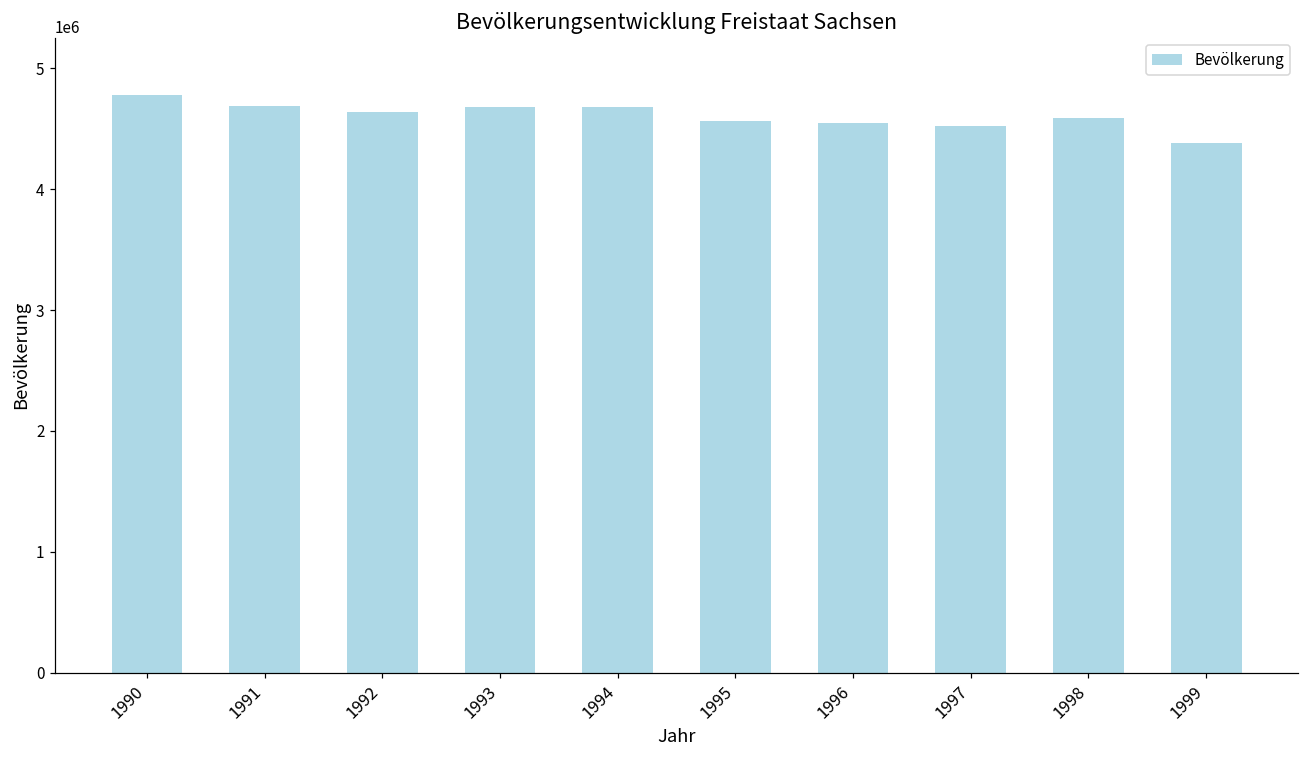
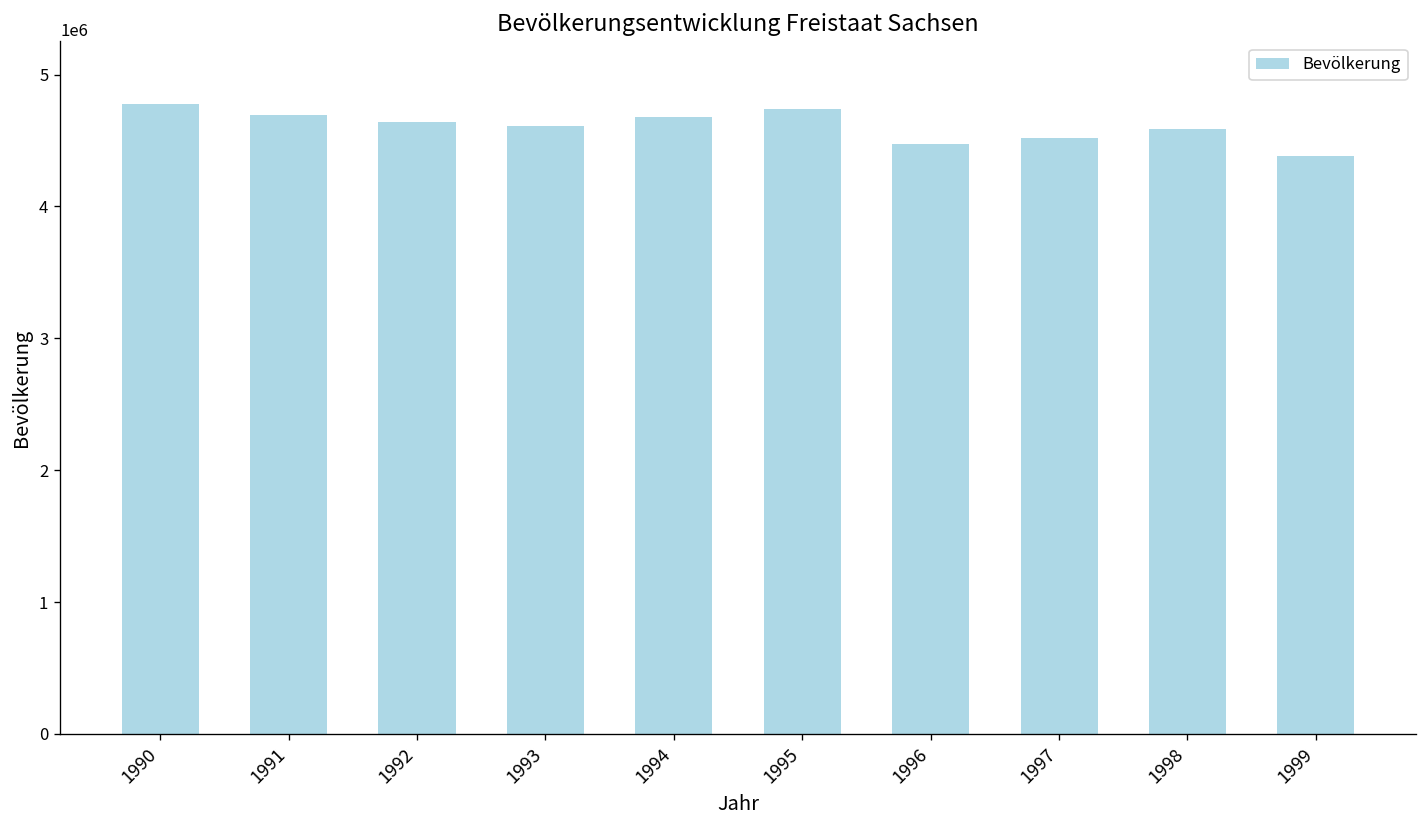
1993: 4680000 -> 4610000
1995: 4570000 -> 4740000
1996: 4550000 -> 4470000
